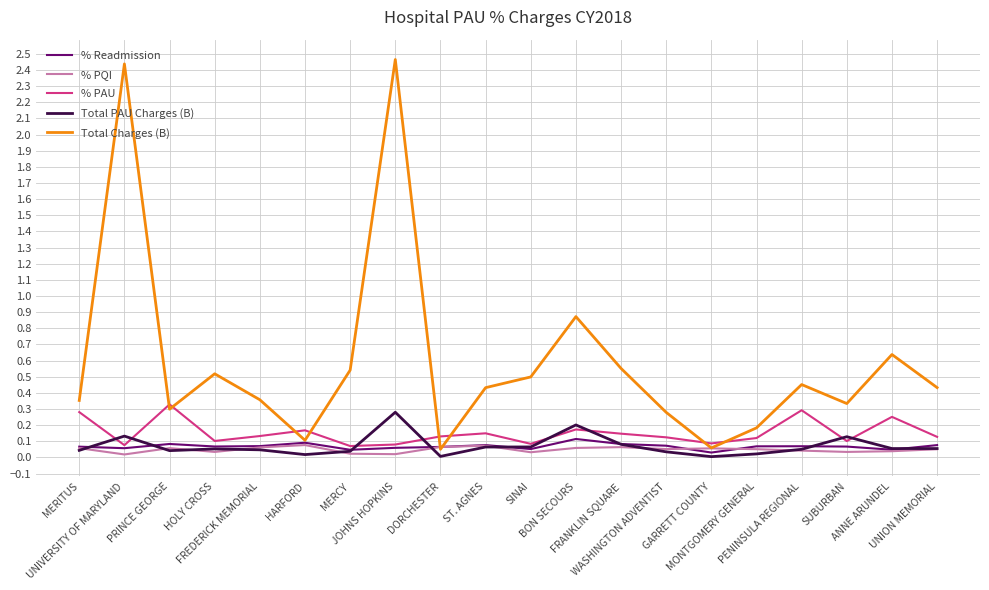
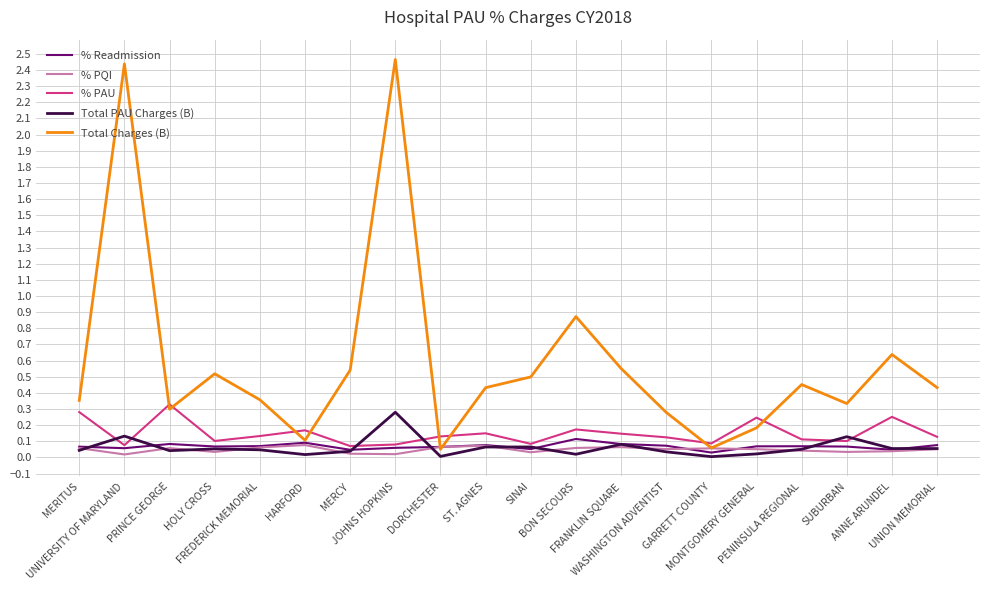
Total PAU Charges (B), BON SECOURS: 0.20 -> 0.02
% PAU, MONTGOMERY GENERAL: 0.12 -> 0.25
% PAU, PENINSULA REGIONAL: 0.29 -> 0.11
